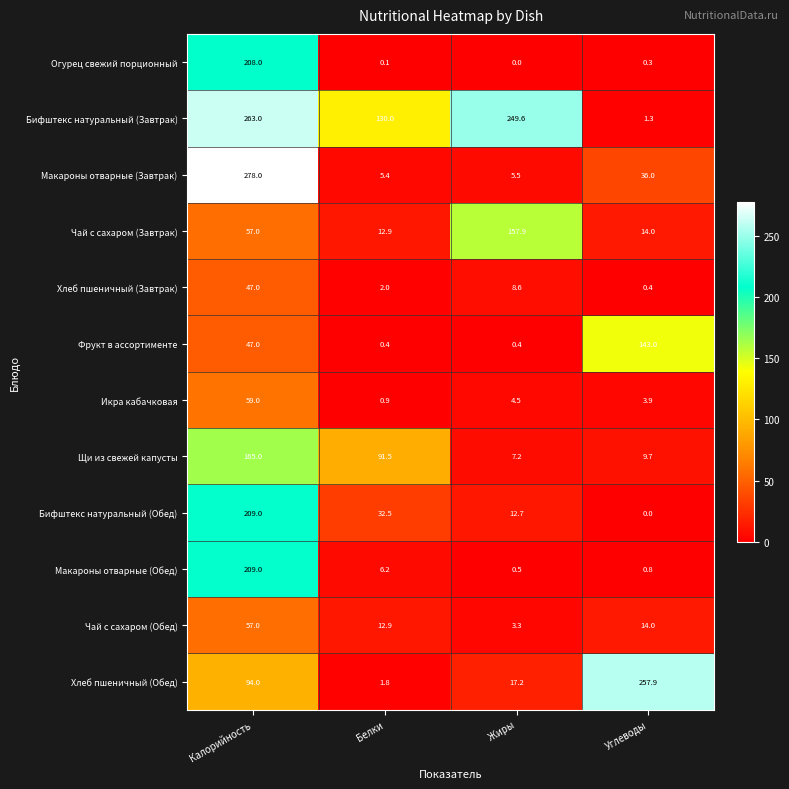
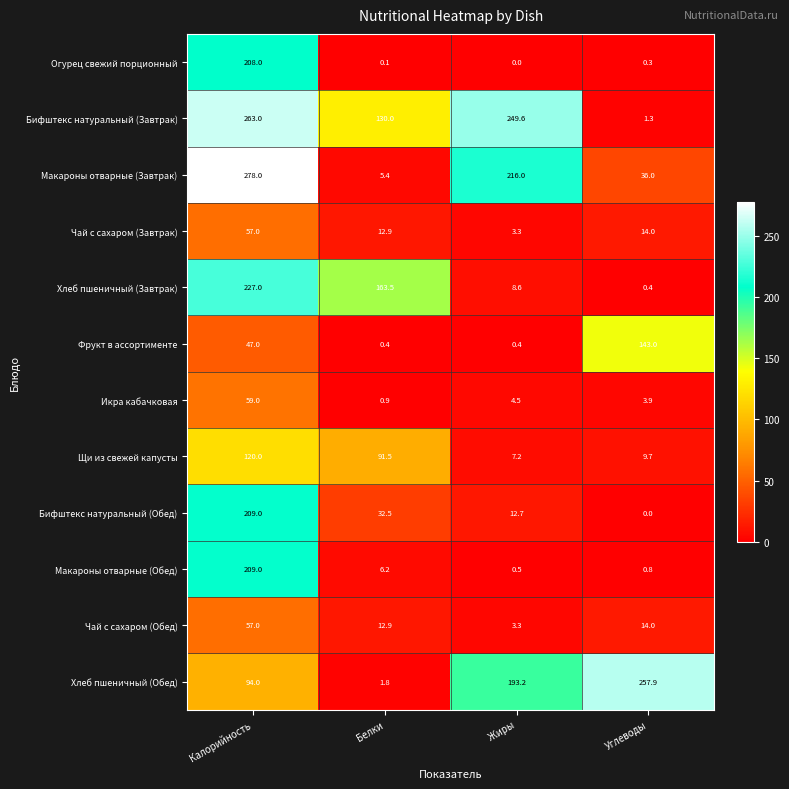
Макароны отварные (Завтрак), Жиры: 5.5 -> 216.0
Чай с сахаром (Завтрак), Жиры: 157.9 -> 3.3
Хлеб пшеничный (Завтрак), Калорийность: 47.0 -> 227.0
Хлеб пшеничный (Завтрак), Белки: 2.0 -> 163.5
Щи из свежей капусты, Калорийность: 165.0 -> 120.0
Хлеб пшеничный (Обед), Жиры: 17.2 -> 193.2
